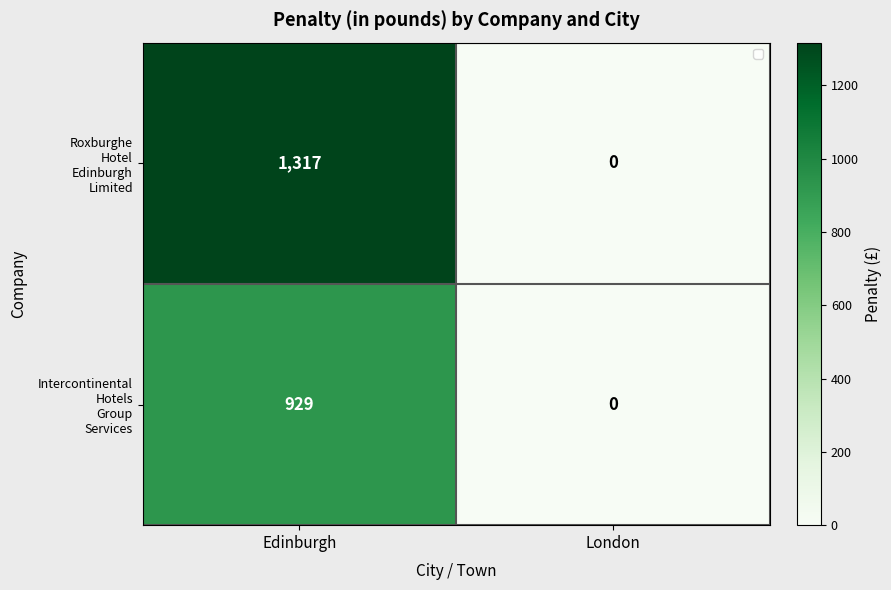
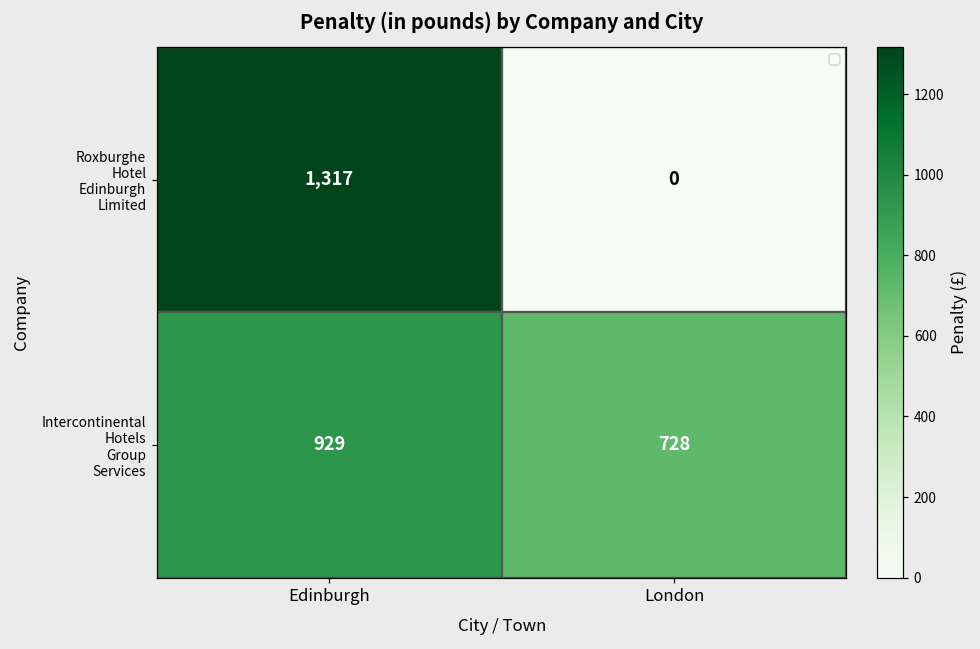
Intercontinental Hotels Group Services, London: 0 -> 728
